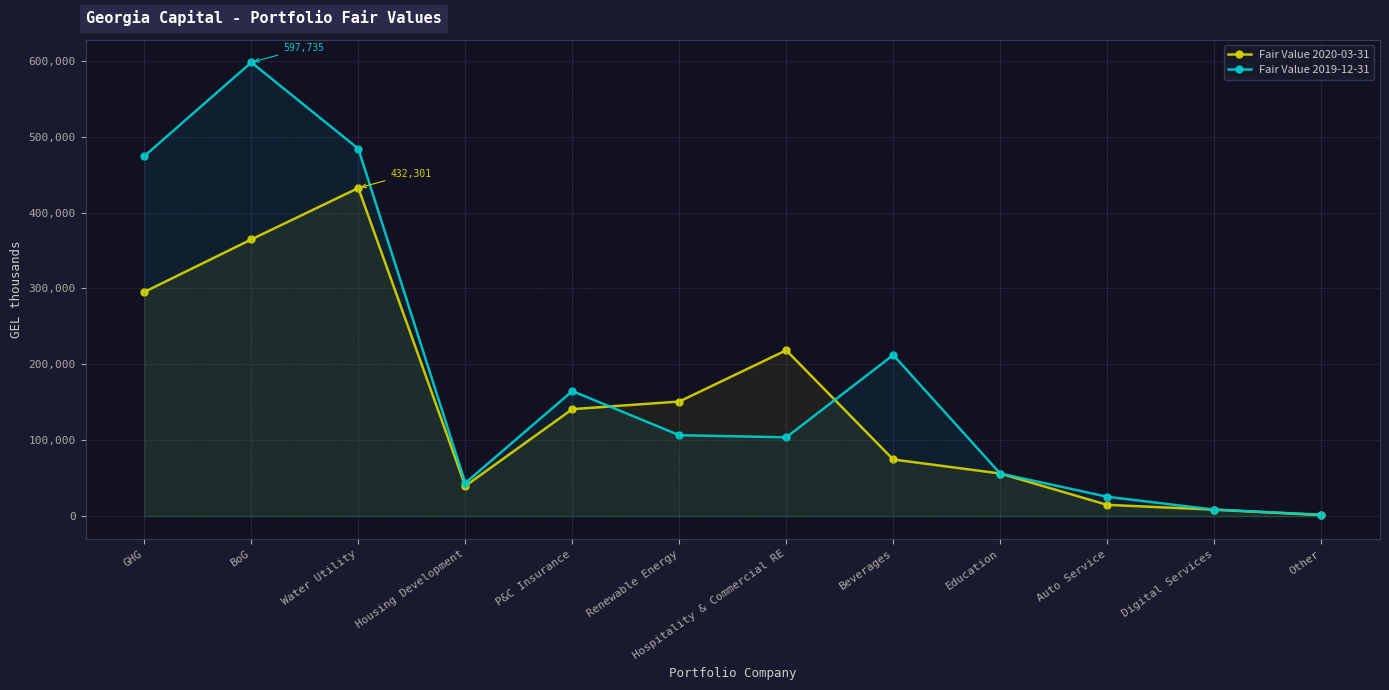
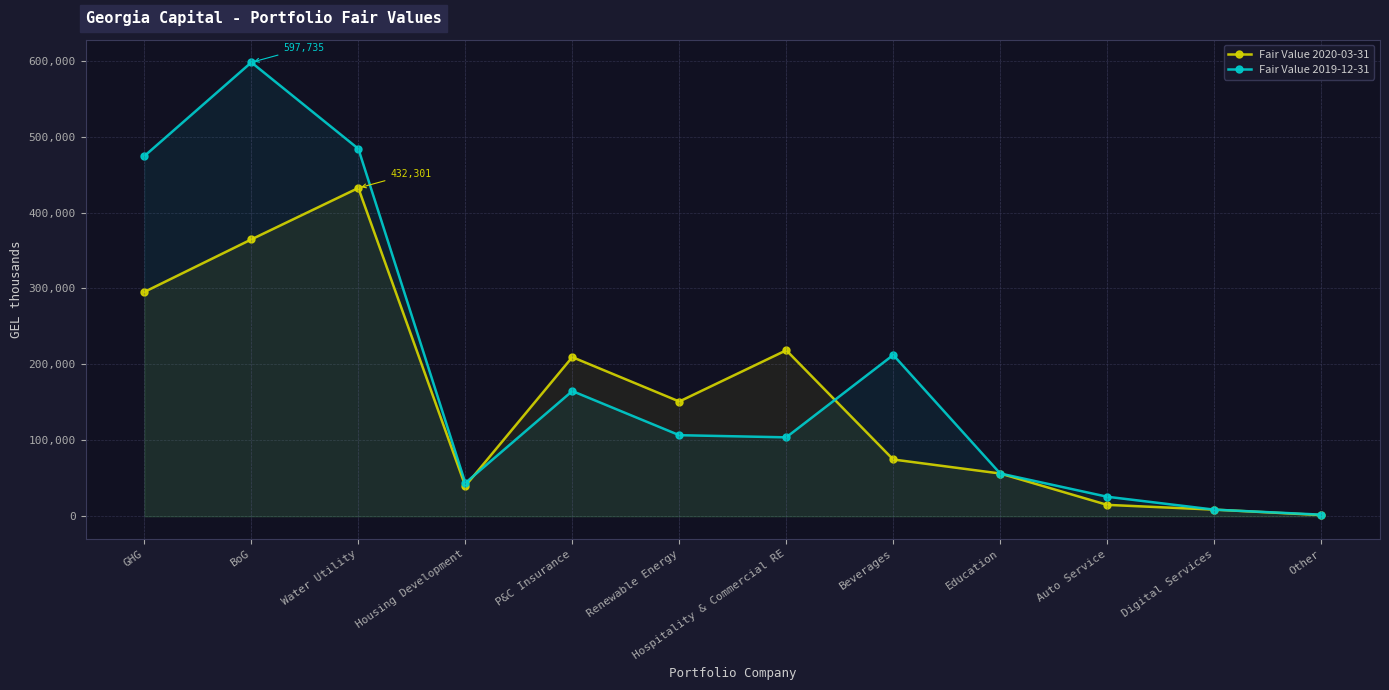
Fair Value 2020-03-31, P&C Insurance: 140,000 -> 210,000
